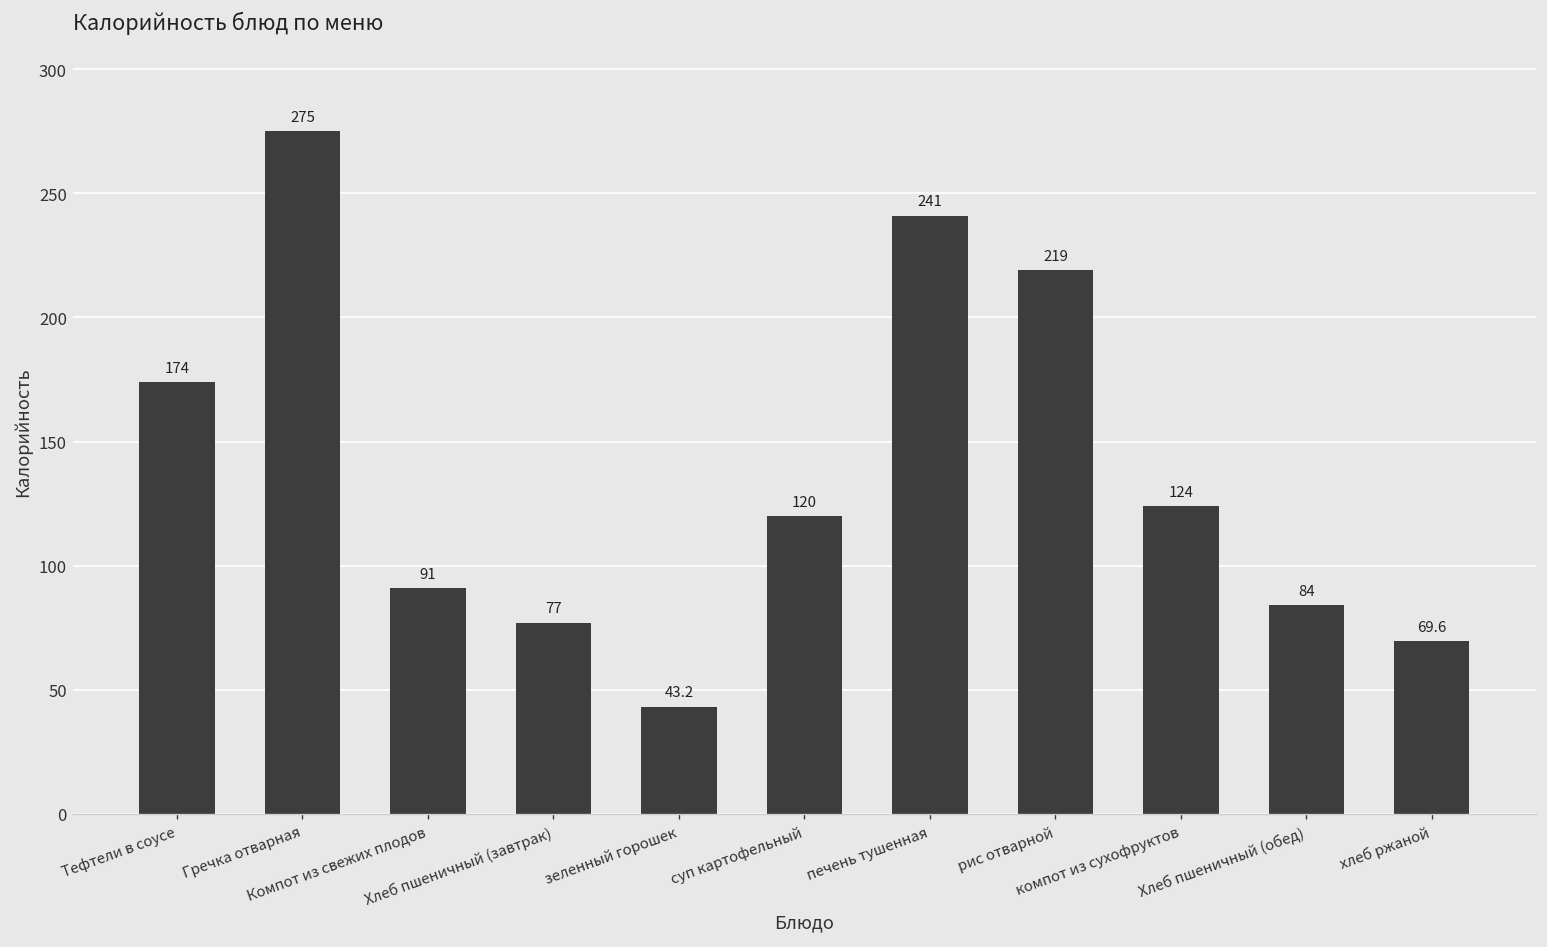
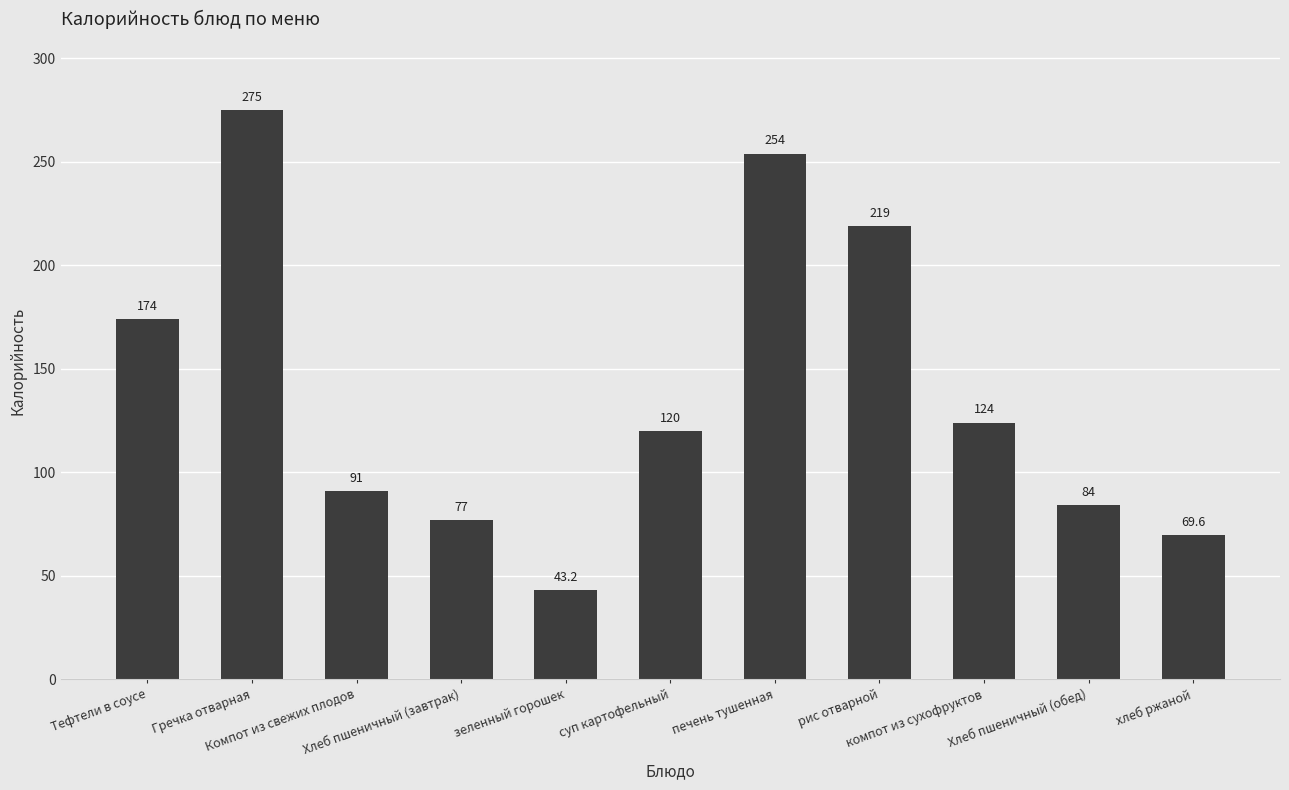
печень тушенная: 241 -> 254
